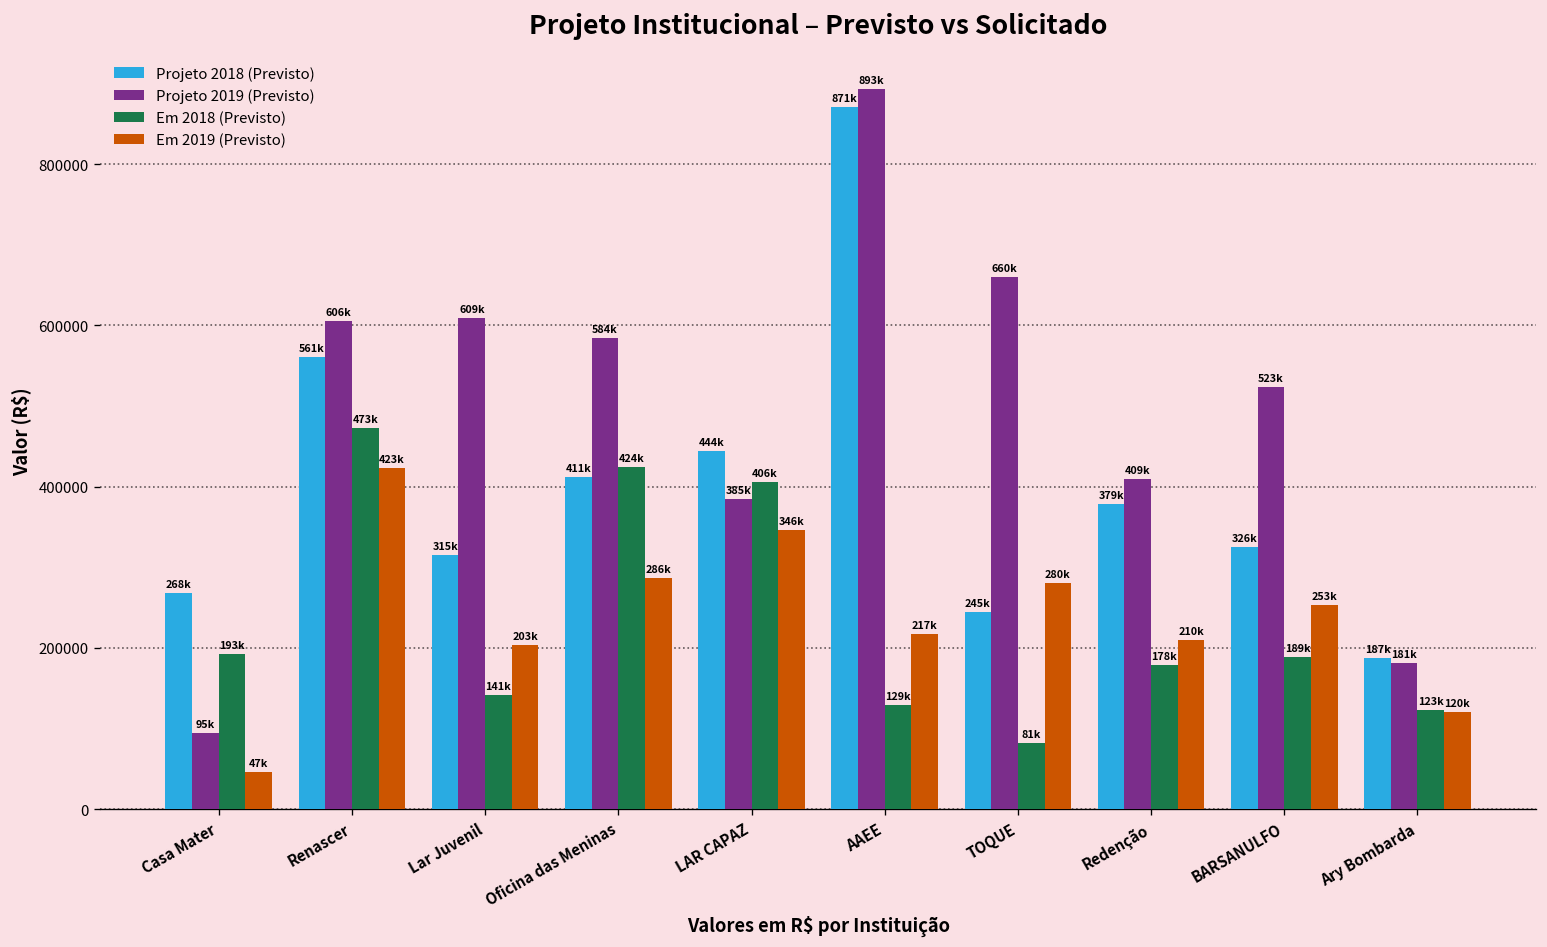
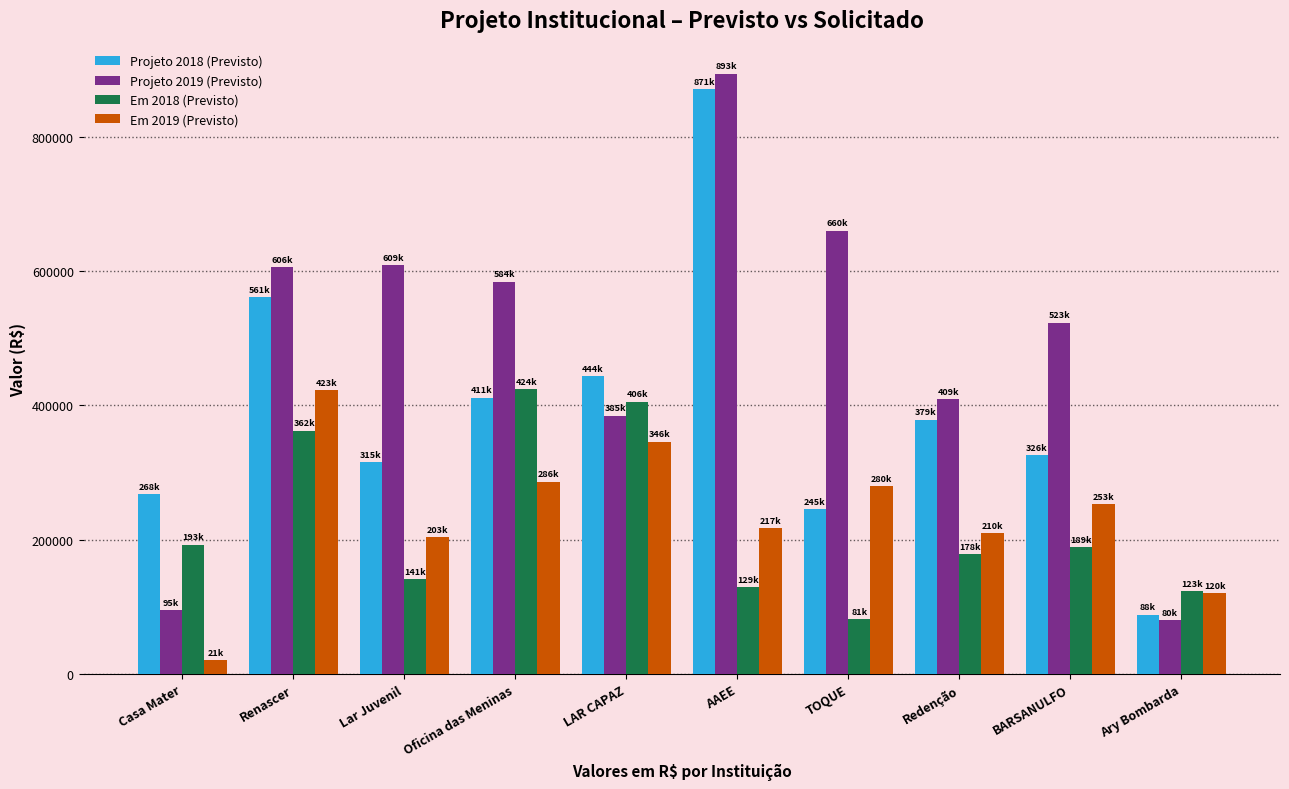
Em 2019 (Previsto), Casa Mater: 47k -> 21k
Em 2018 (Previsto), Renascer: 473k -> 362k
Projeto 2018 (Previsto), Ary Bombarda: 187k -> 88k
Projeto 2019 (Previsto), Ary Bombarda: 181k -> 80k
